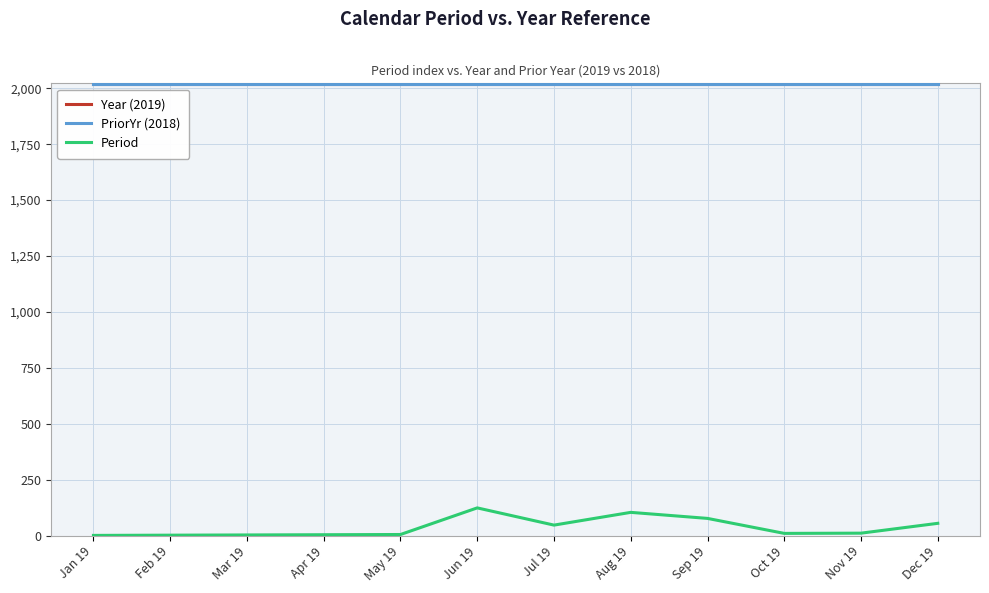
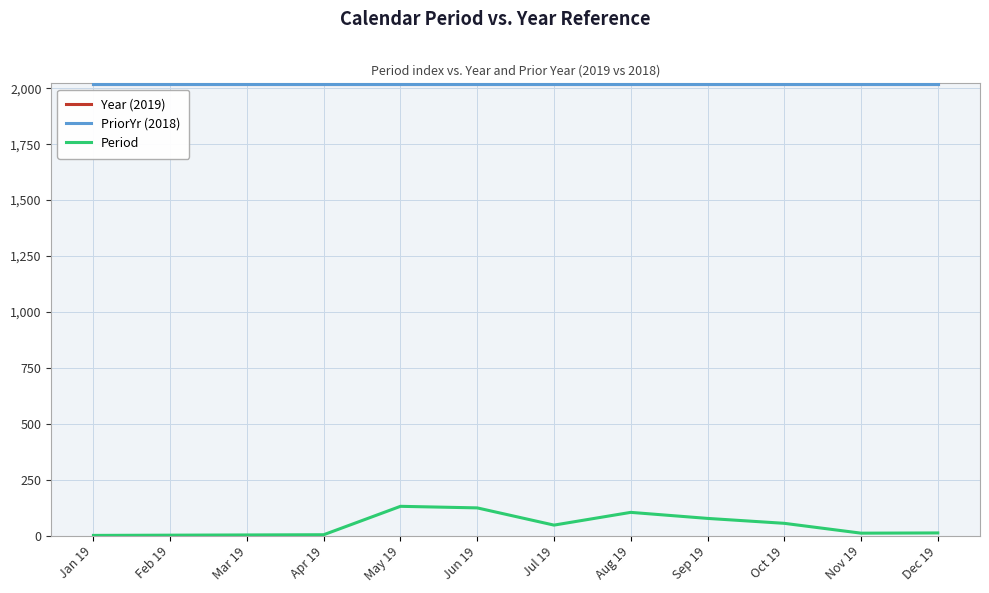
Period, May 19: 10 -> 130
Period, Oct 19: 10 -> 60
Period, Dec 19: 60 -> 10
